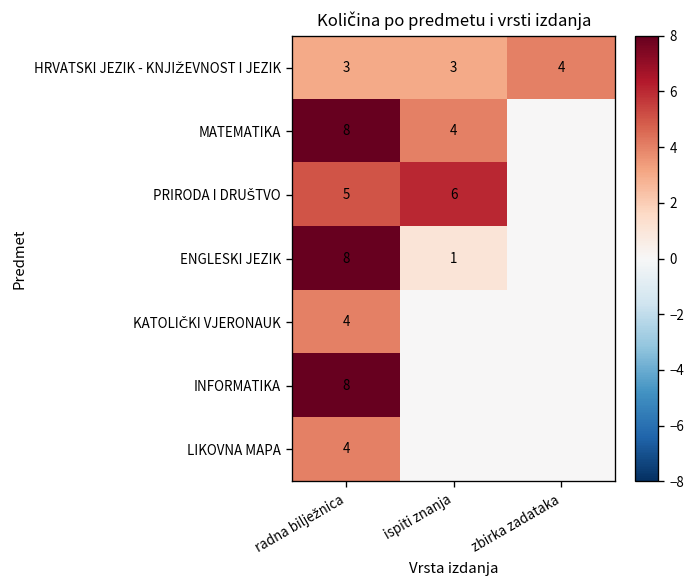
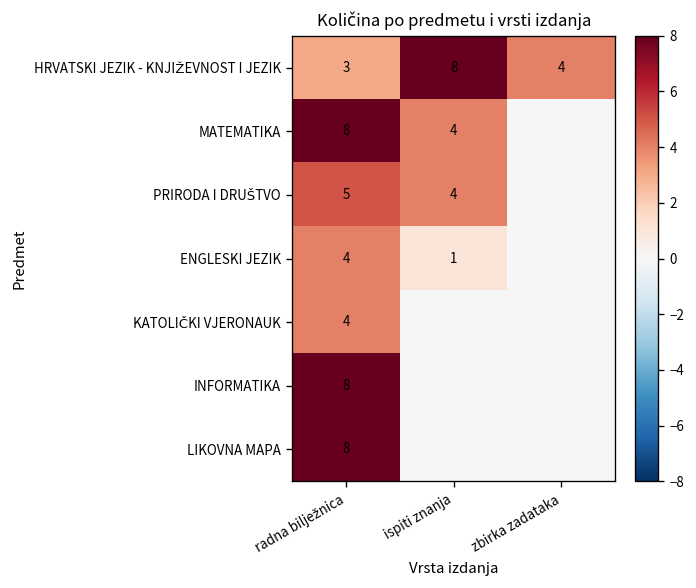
HRVATSKI JEZIK - KNJIŽEVNOST I JEZIK, ispiti znanja: 3 -> 8
PRIRODA I DRUŠTVO, ispiti znanja: 6 -> 4
ENGLESKI JEZIK, radna bilježnica: 8 -> 4
LIKOVNA MAPA, radna bilježnica: 4 -> 8
